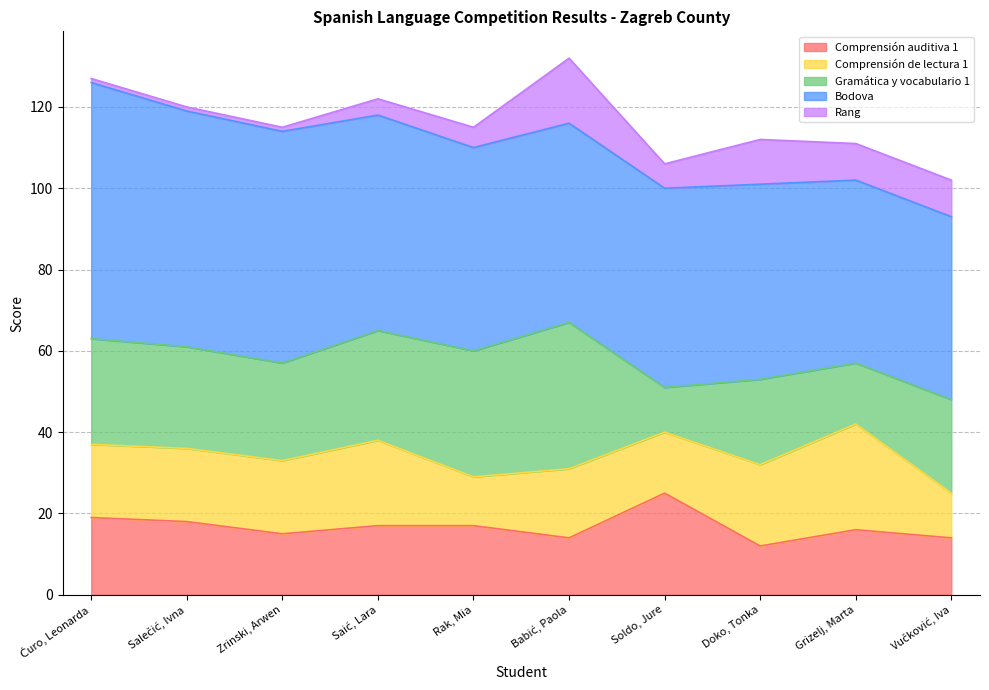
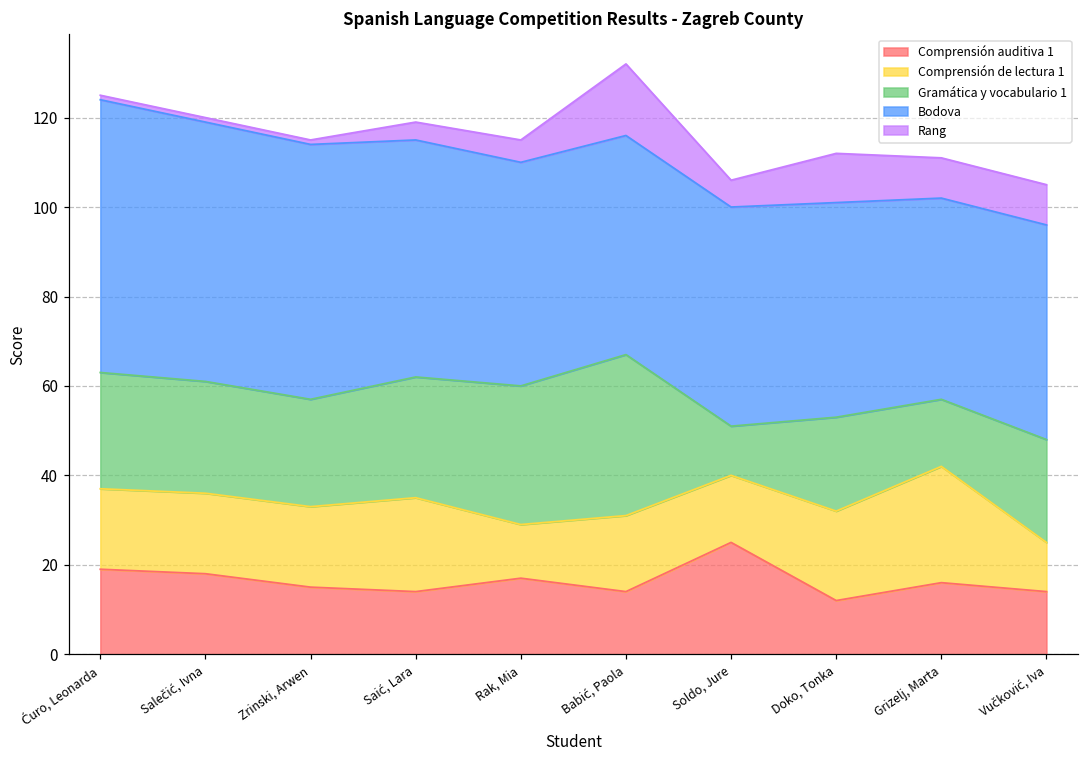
Bodova, Ćuro, Leonarda: 63 -> 61
Comprensión auditiva 1, Saić, Lara: 17 -> 14
Bodova, Vučković, Iva: 45 -> 48
